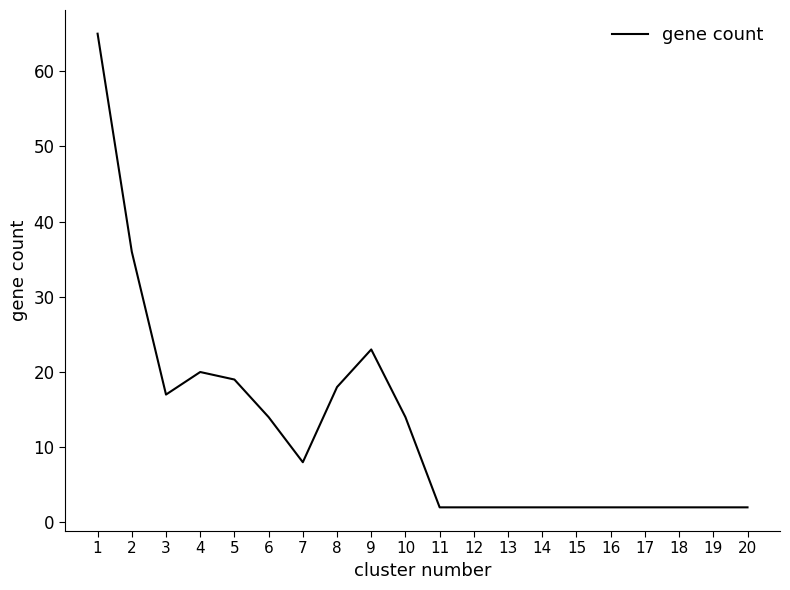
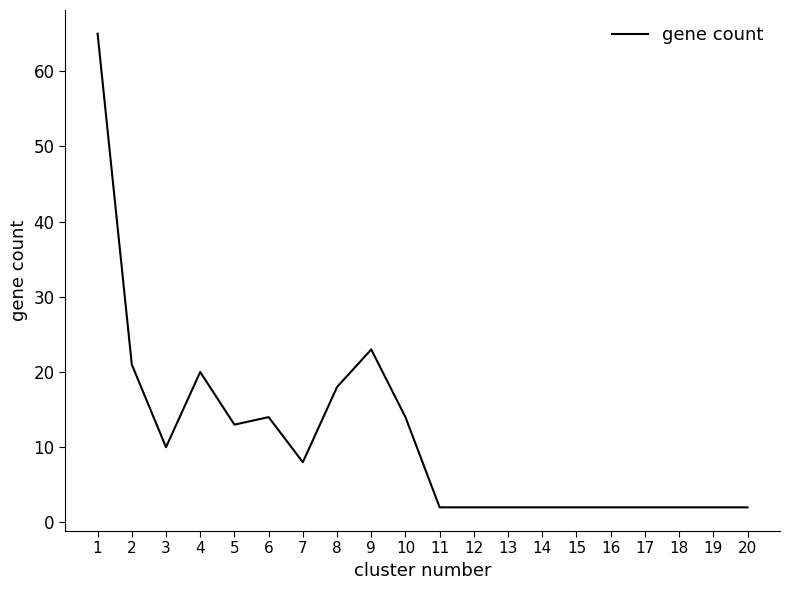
2: 36 -> 21
3: 17 -> 10
5: 19 -> 13
